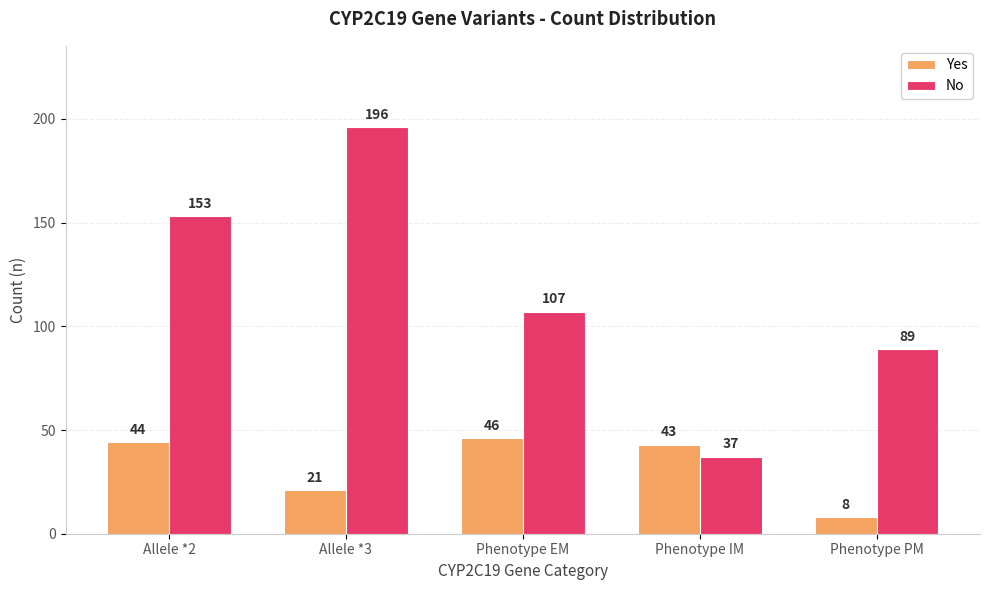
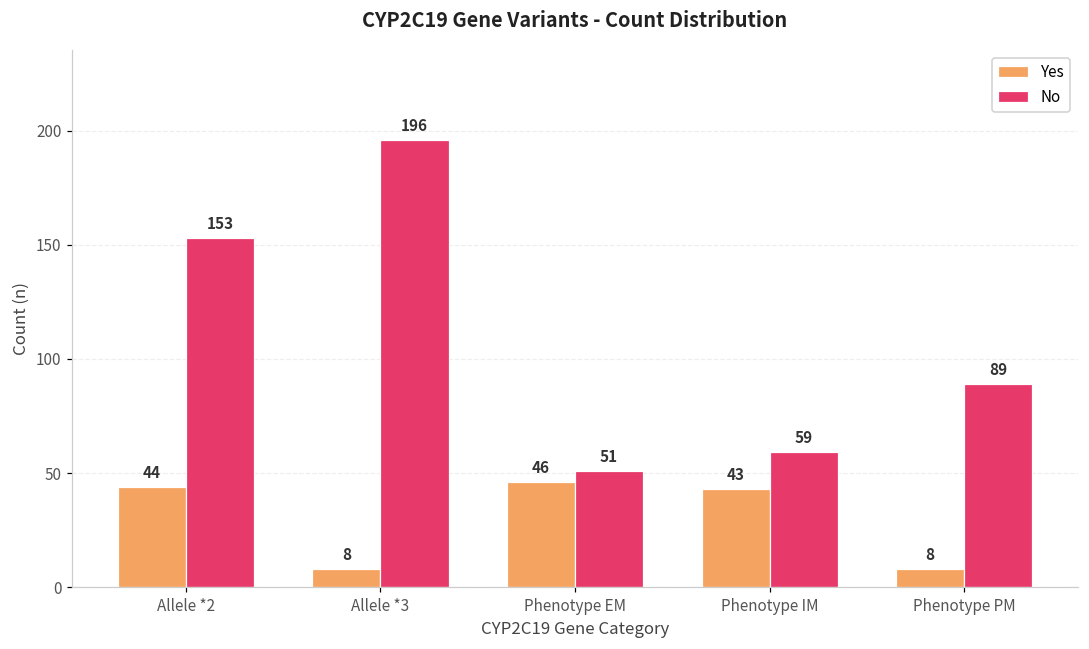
Yes, Allele *3: 21 -> 8
No, Phenotype EM: 107 -> 51
No, Phenotype IM: 37 -> 59
